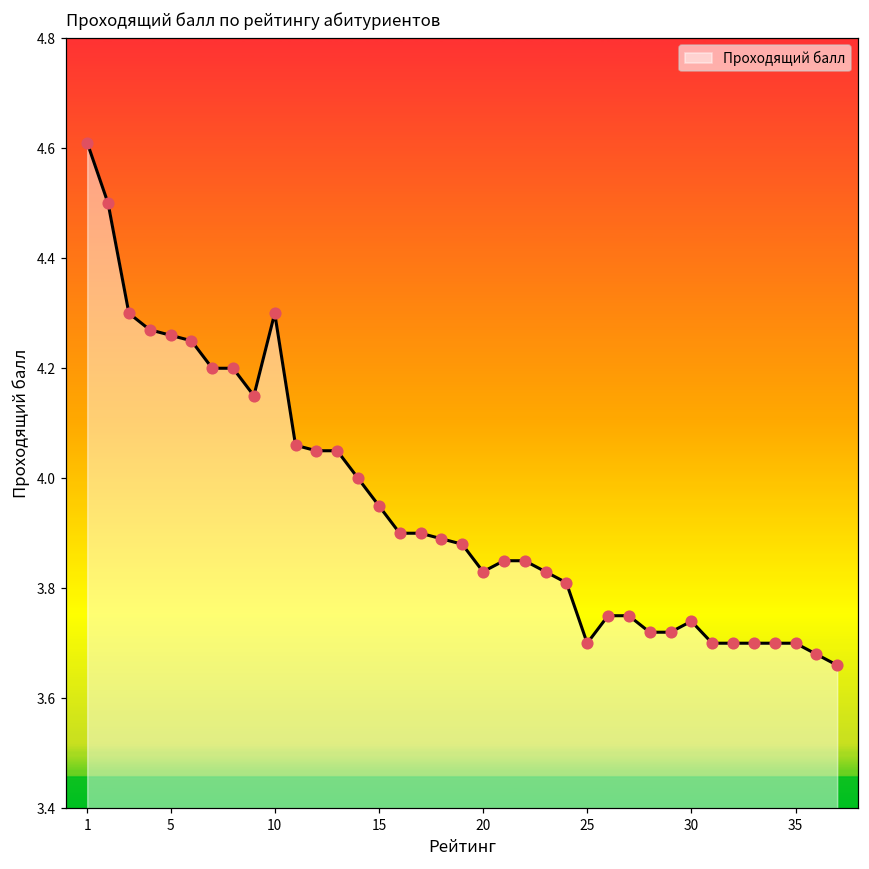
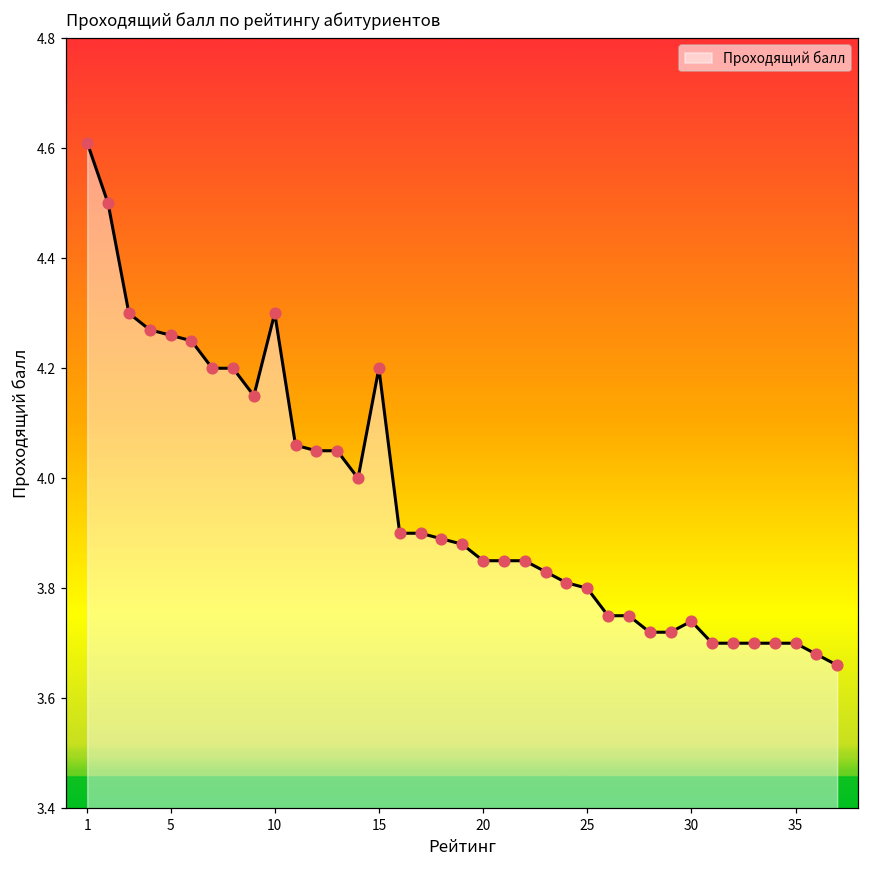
15: 3.95 -> 4.20
20: 3.83 -> 3.85
25: 3.7 -> 3.8
